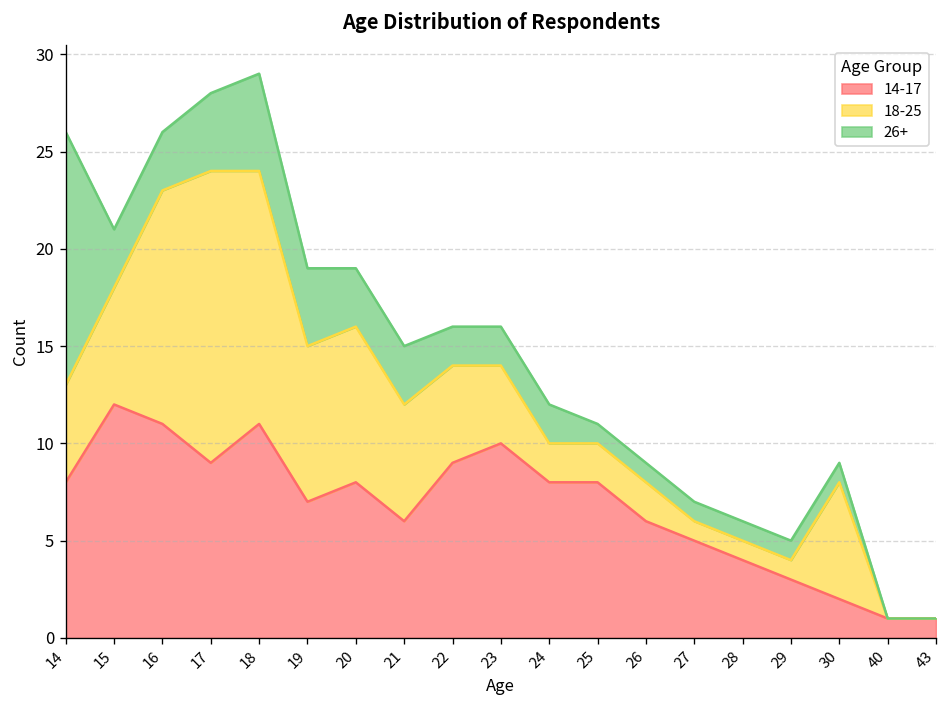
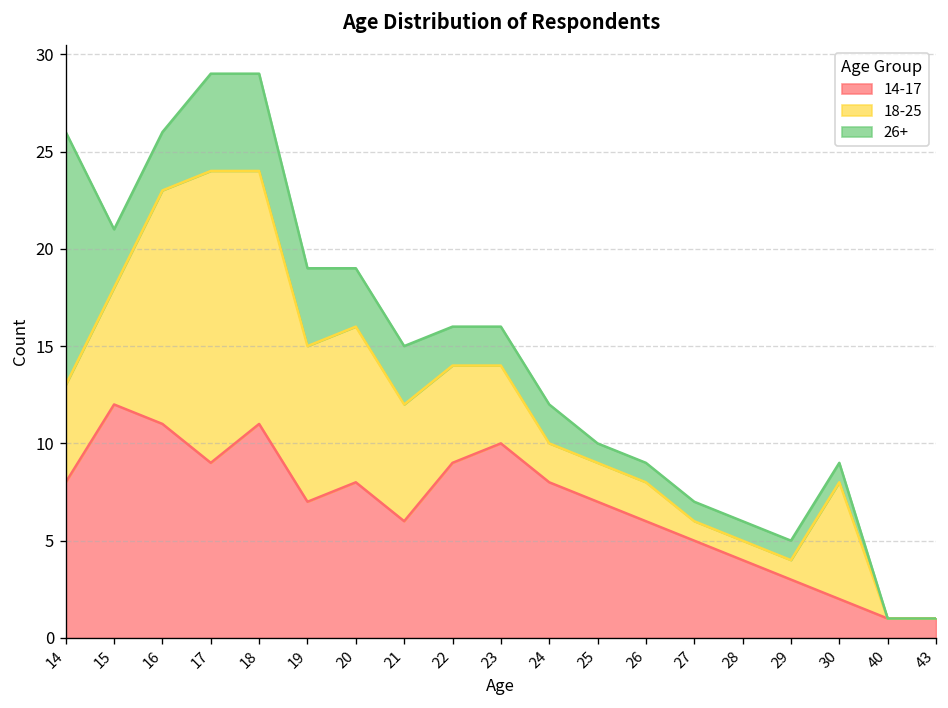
26+, 17: 4 -> 5
14-17, 25: 8 -> 7
